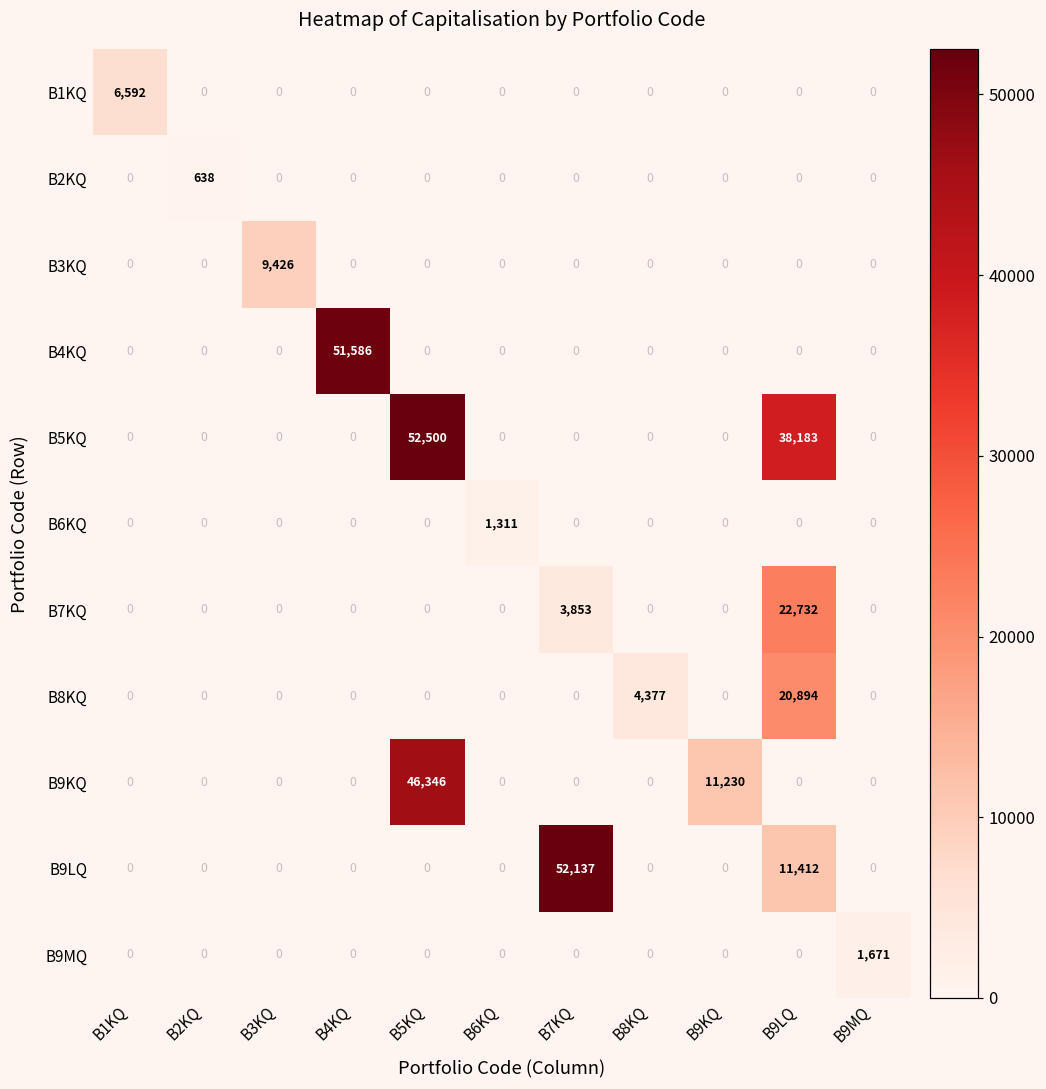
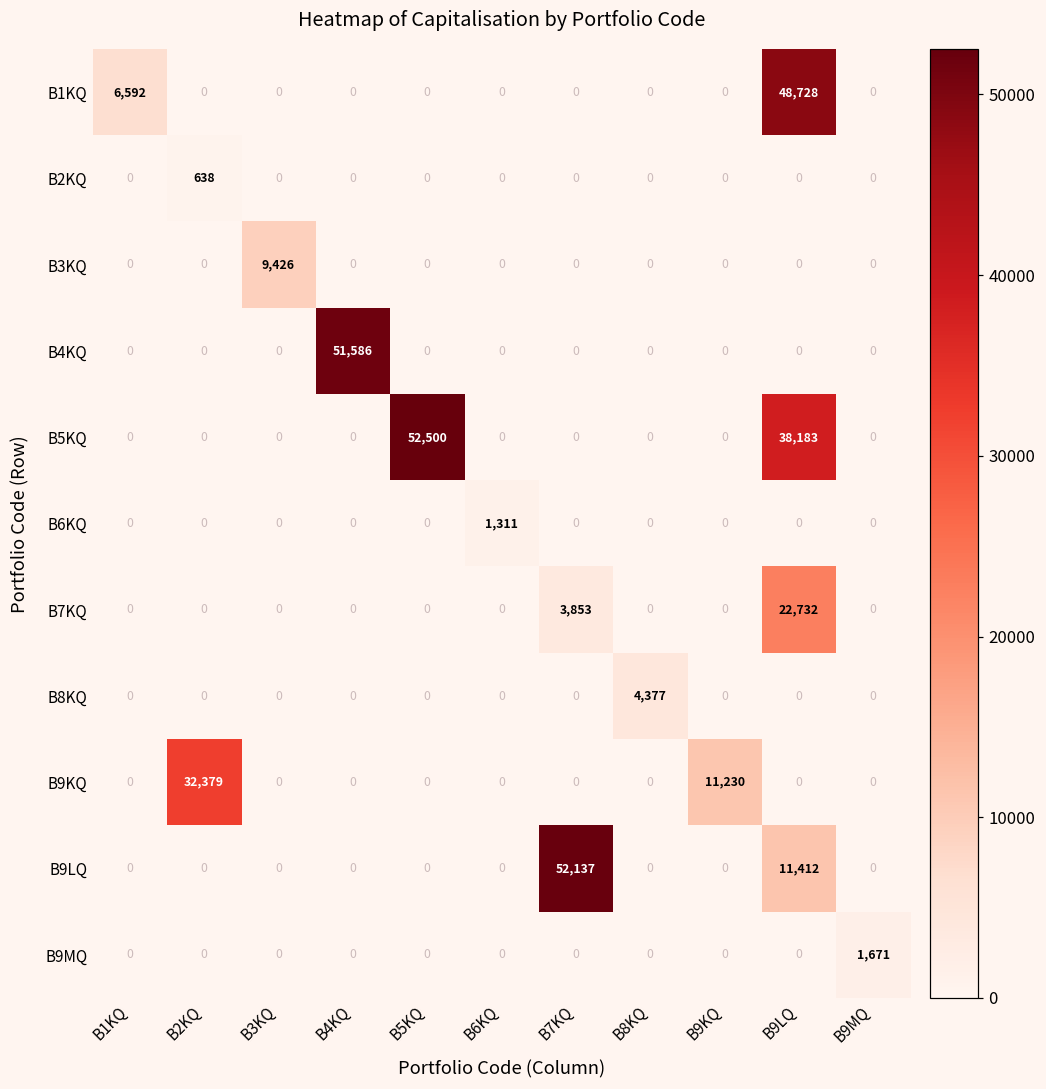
B1KQ, B9LQ: 0 -> 48,728
B8KQ, B9LQ: 20,894 -> 0
B9KQ, B2KQ: 0 -> 32,379
B9KQ, B5KQ: 46,346 -> 0
